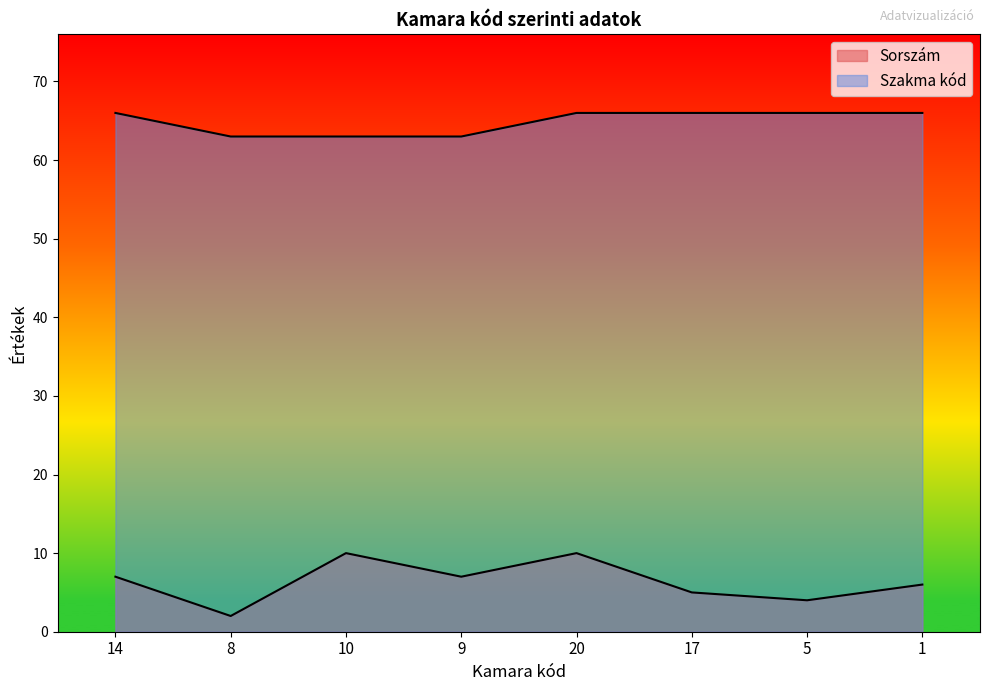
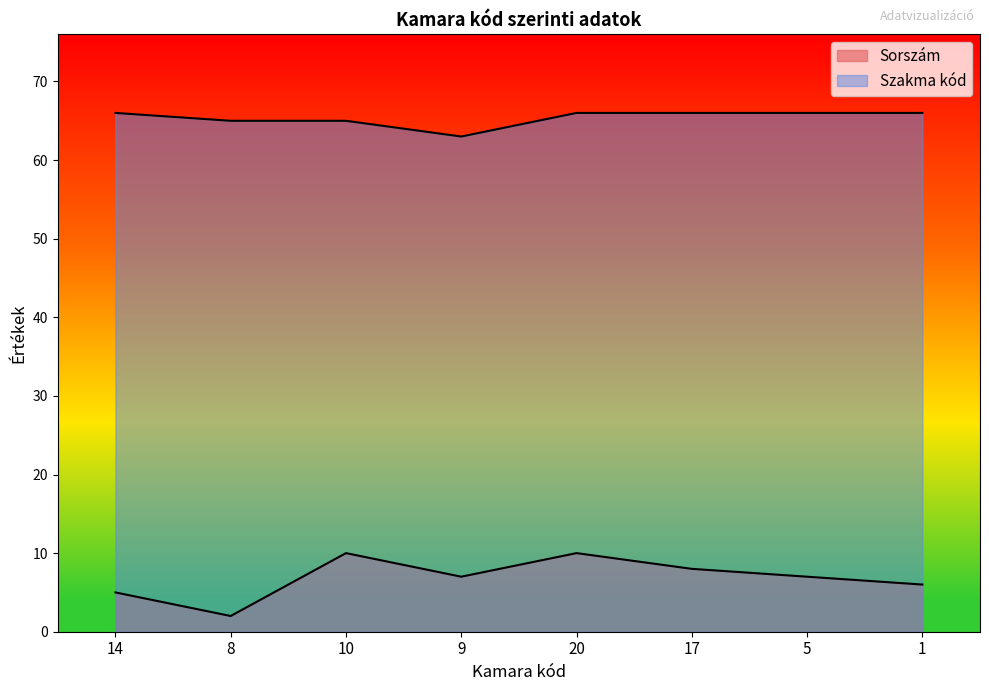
Sorszám, 14: 7 -> 5
Szakma kód, 8: 63 -> 65
Szakma kód, 10: 63 -> 65
Sorszám, 17: 5 -> 8
Sorszám, 5: 4 -> 7
